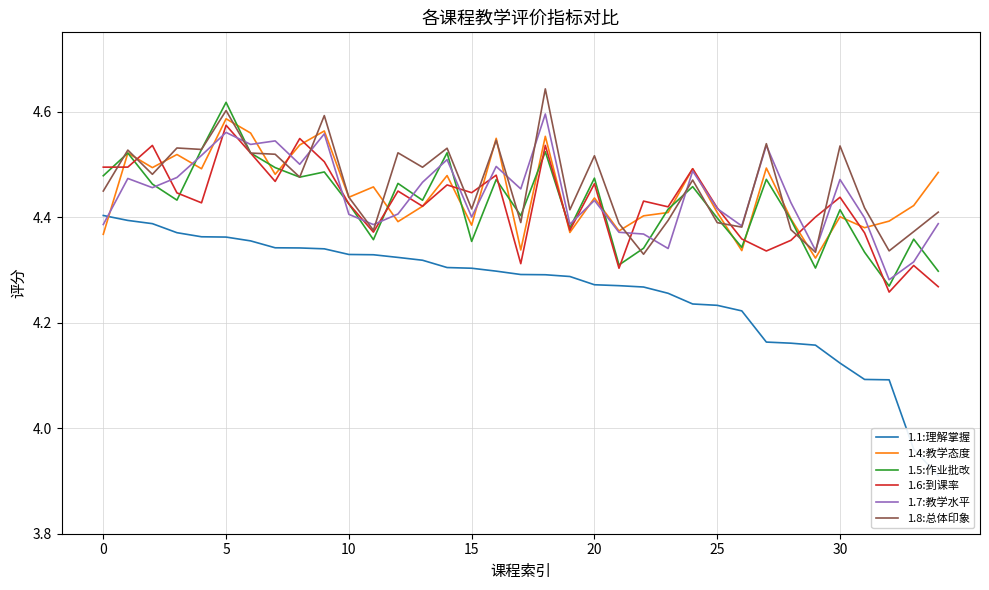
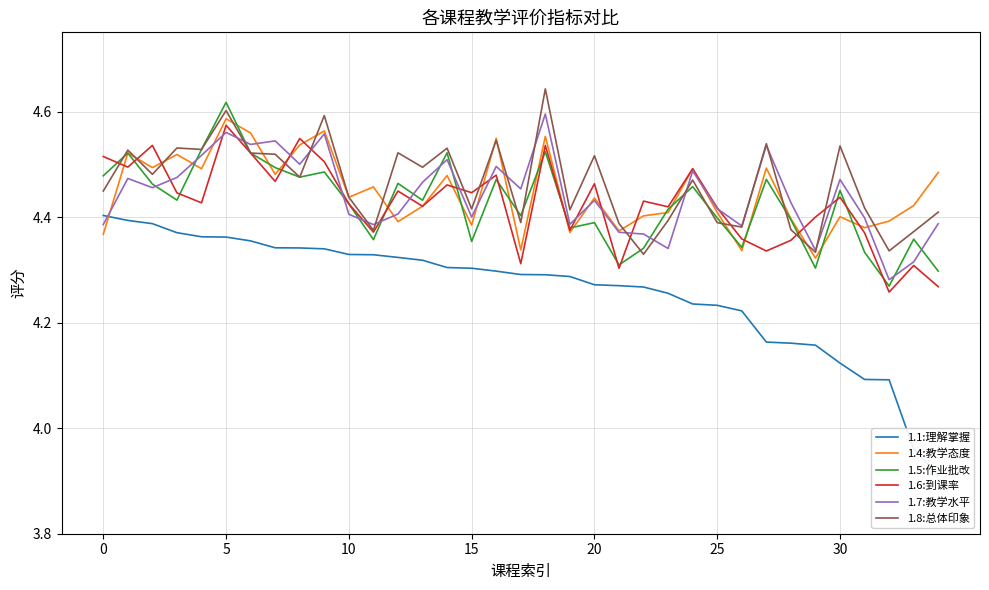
1.6:到课率, 0: 4.49 -> 4.51
1.5:作业批改, 20: 4.47 -> 4.39
1.5:作业批改, 30: 4.41 -> 4.45
